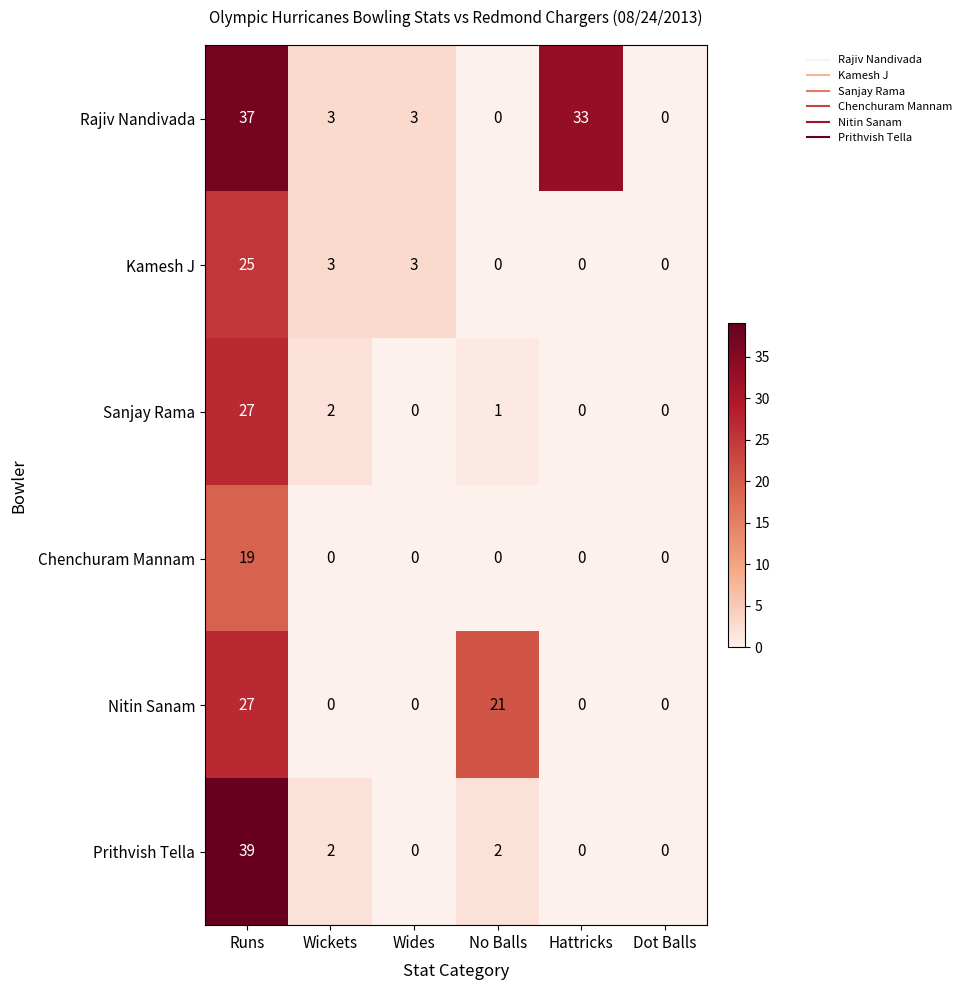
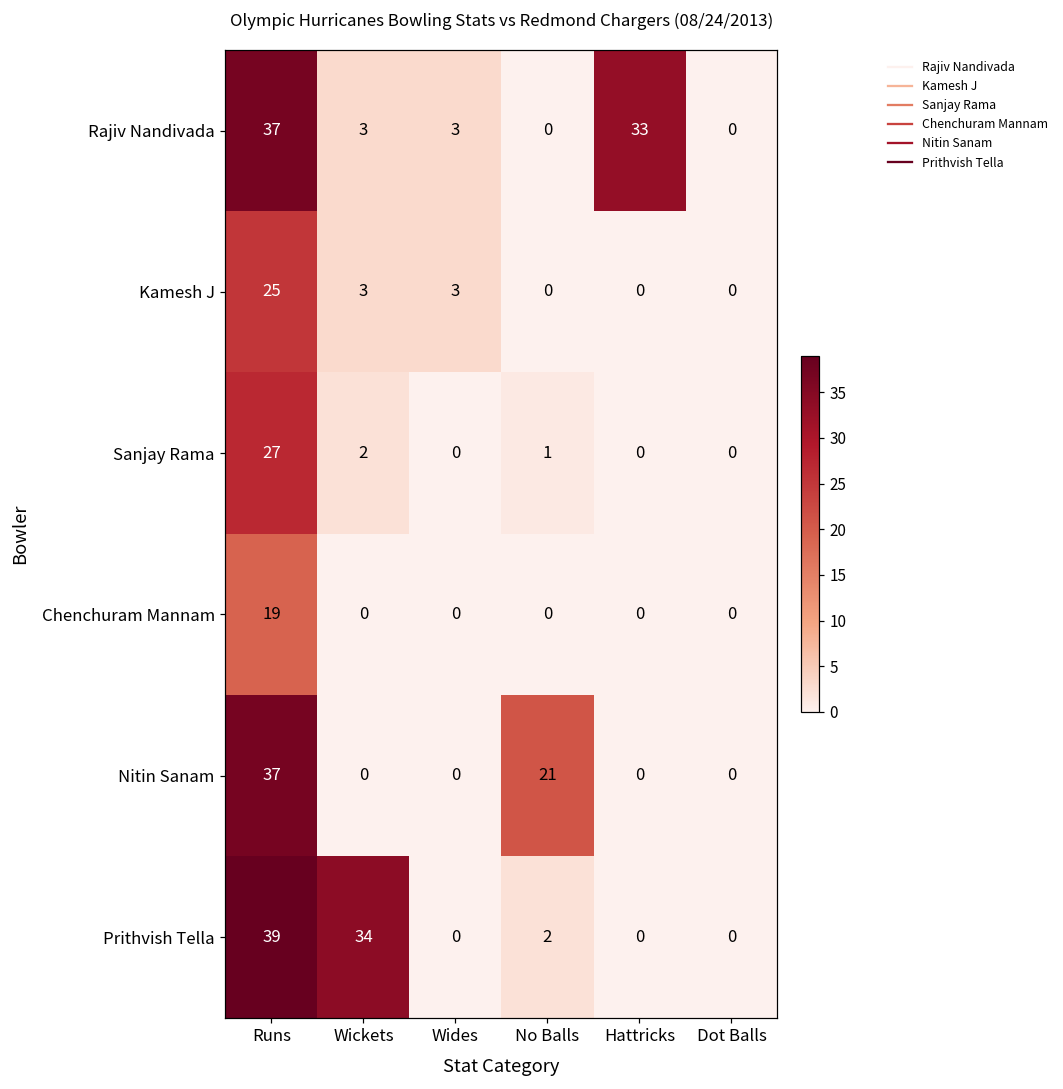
Nitin Sanam, Runs: 27 -> 37
Prithvish Tella, Wickets: 2 -> 34
